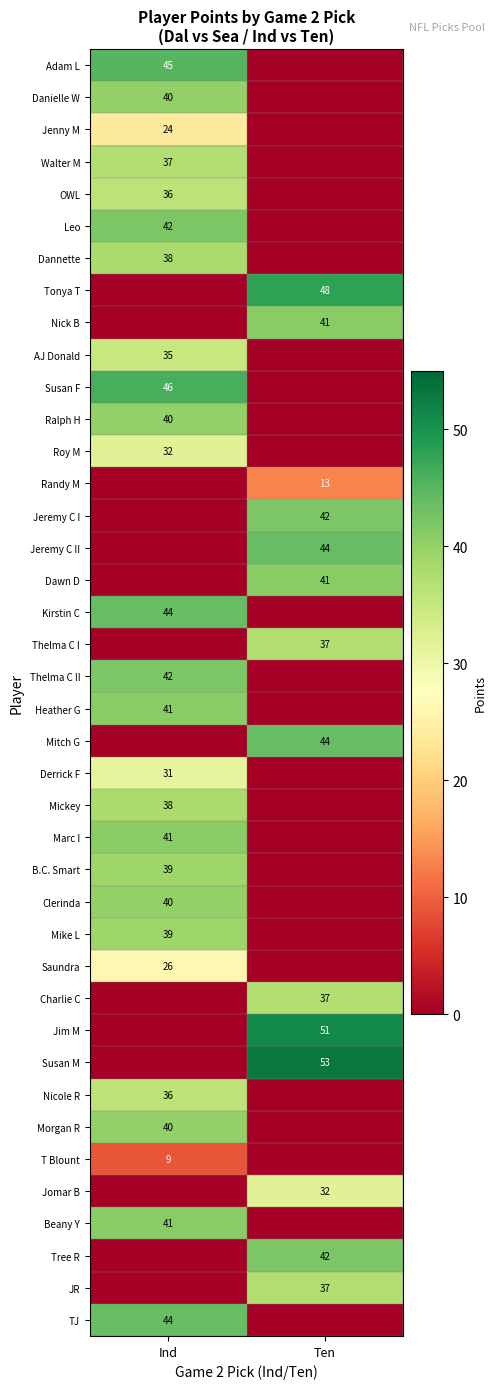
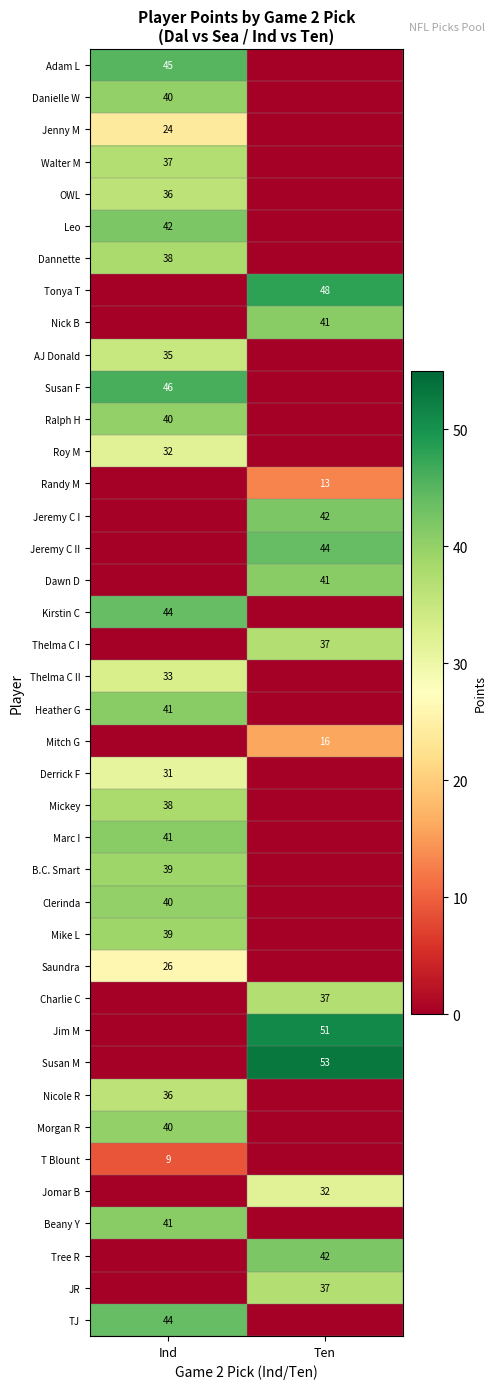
Thelma C II, Ind: 42 -> 33
Mitch G, Ten: 44 -> 16
